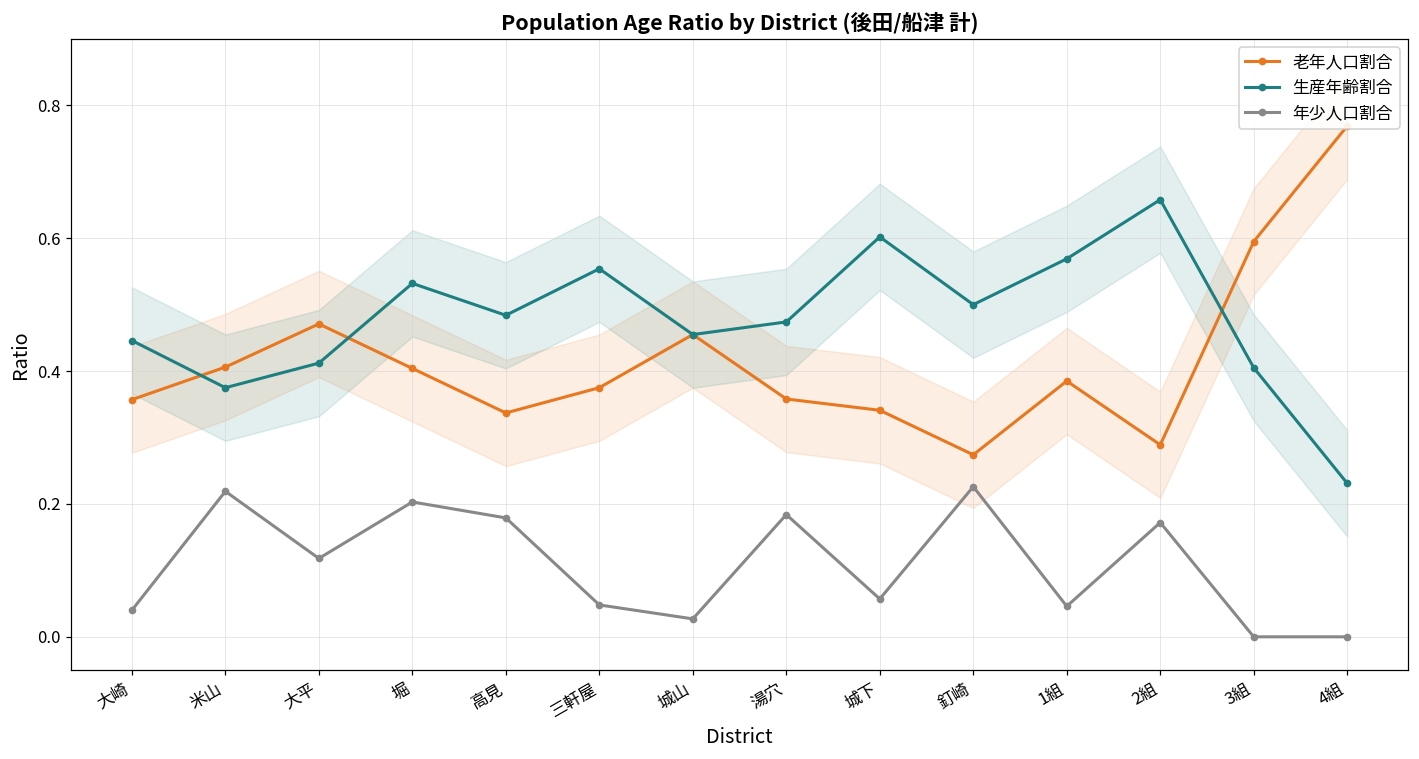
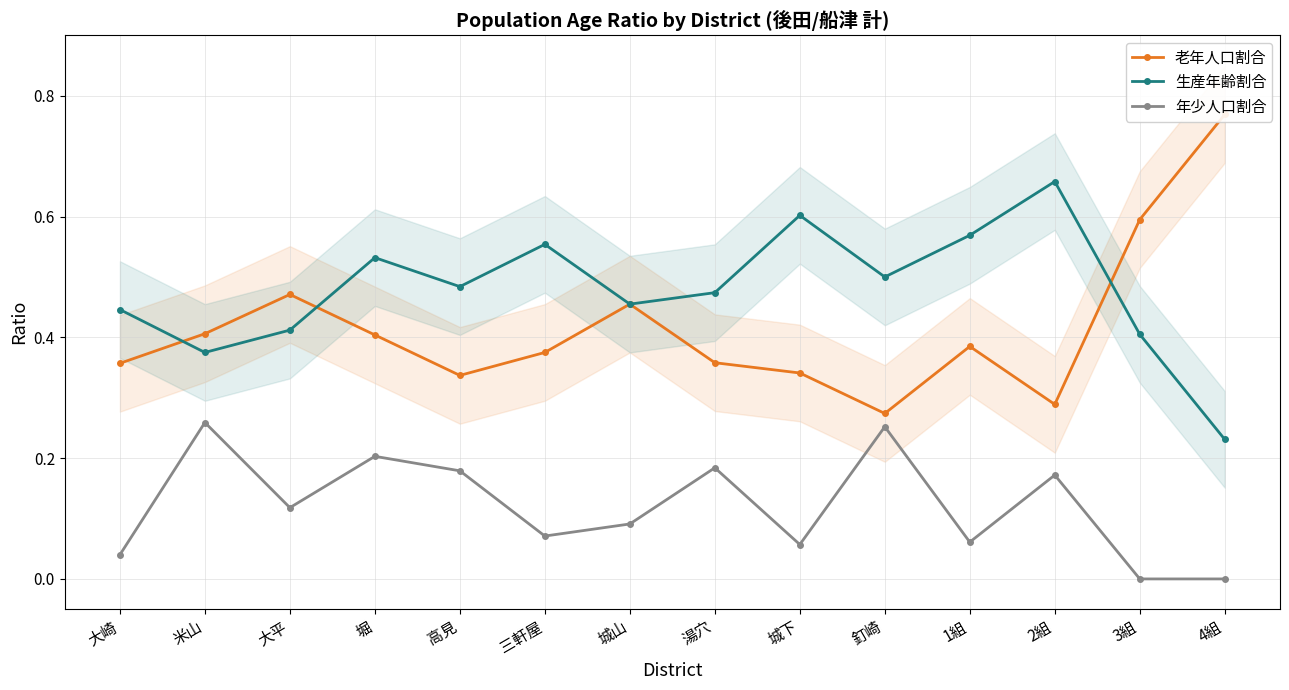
年少人口割合, 米山: 0.22 -> 0.26
年少人口割合, 三軒屋: 0.05 -> 0.07
年少人口割合, 城山: 0.03 -> 0.09
年少人口割合, 釘崎: 0.23 -> 0.25
年少人口割合, 1組: 0.05 -> 0.06
